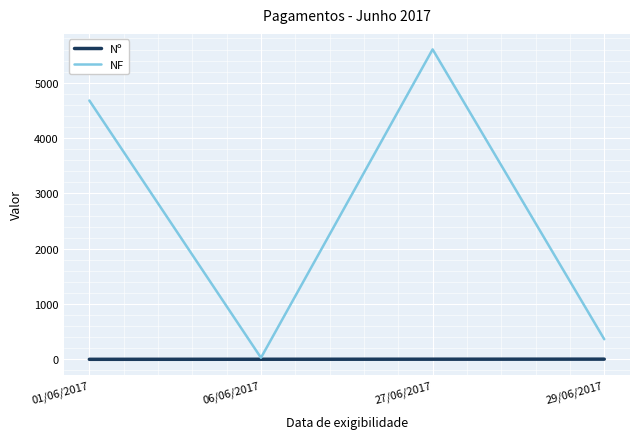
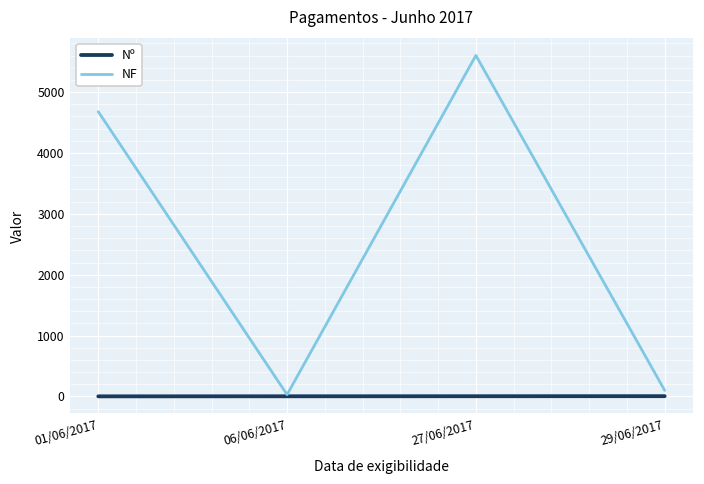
NF, 29/06/2017: 400 -> 100
